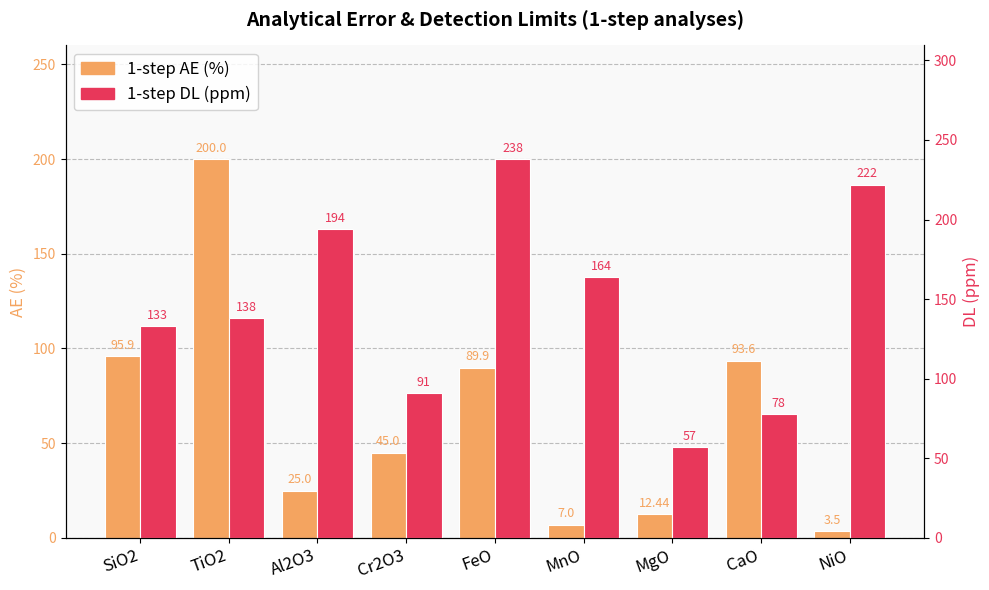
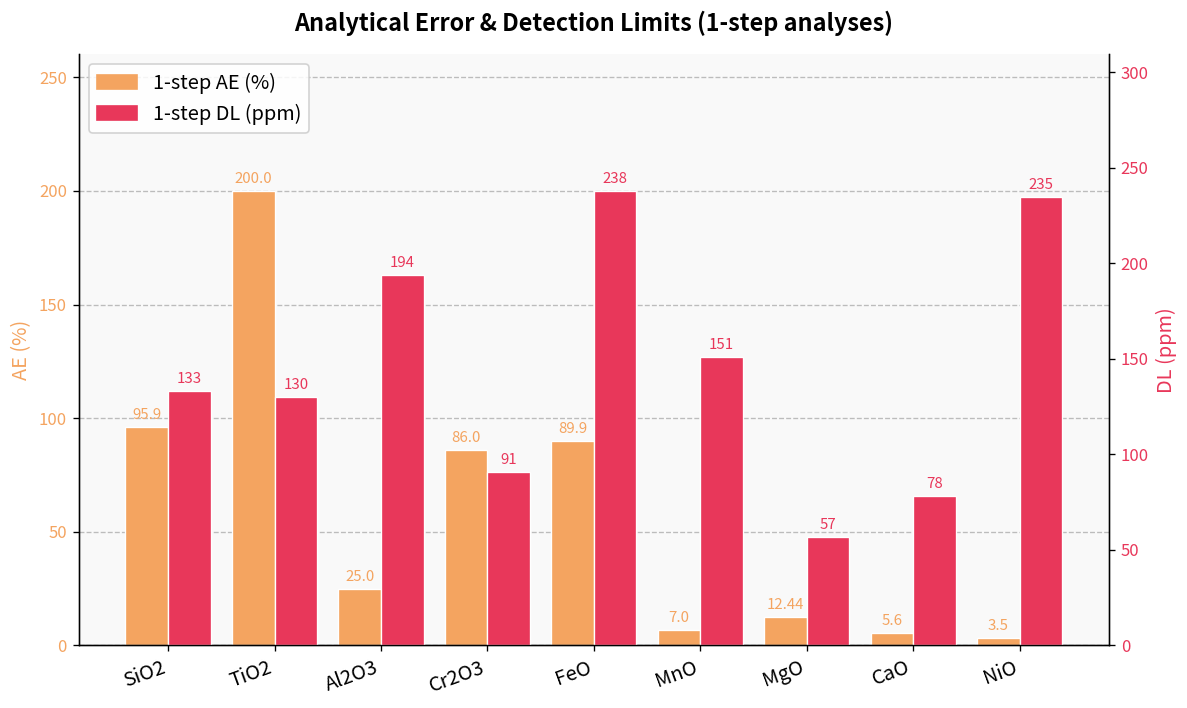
1-step AE (%), Cr2O3: 45.0 -> 86.0
1-step AE (%), CaO: 93.6 -> 5.6
1-step DL (ppm), TiO2: 138 -> 130
1-step DL (ppm), MnO: 164 -> 151
1-step DL (ppm), NiO: 222 -> 235
